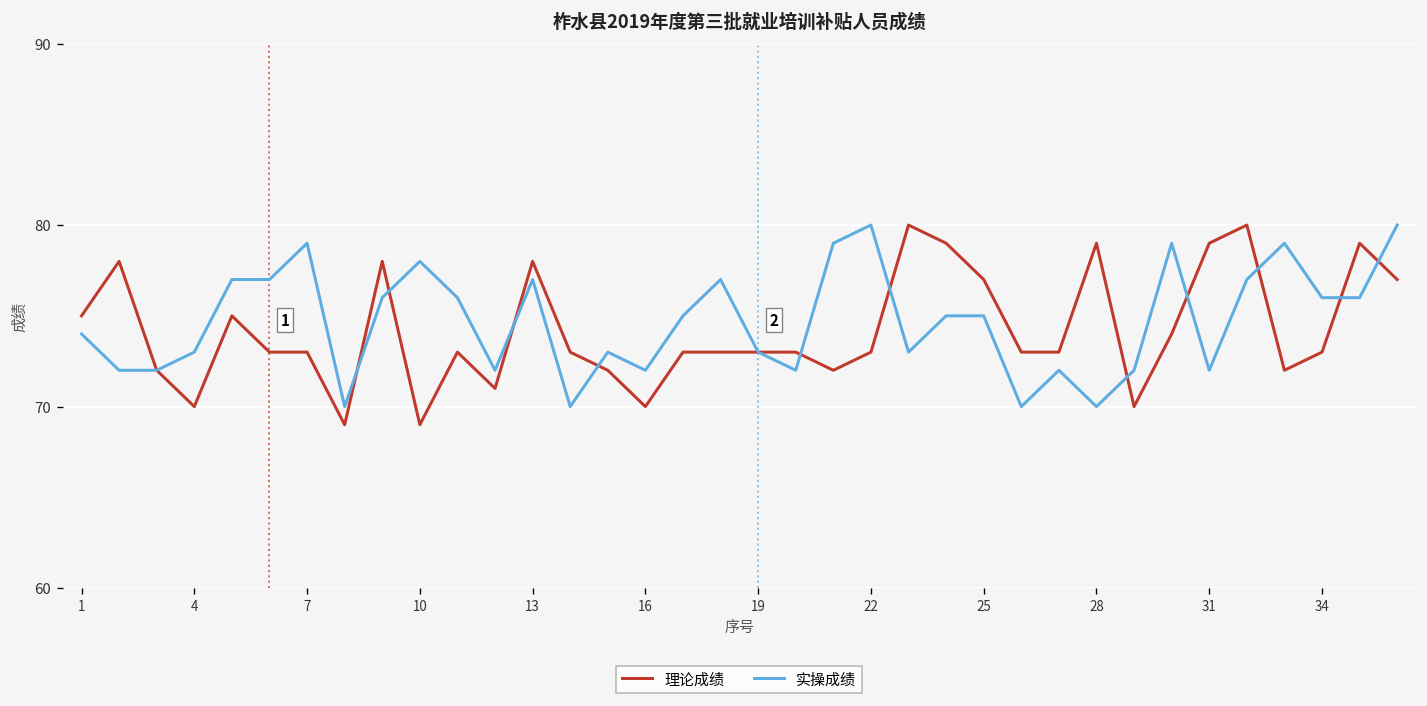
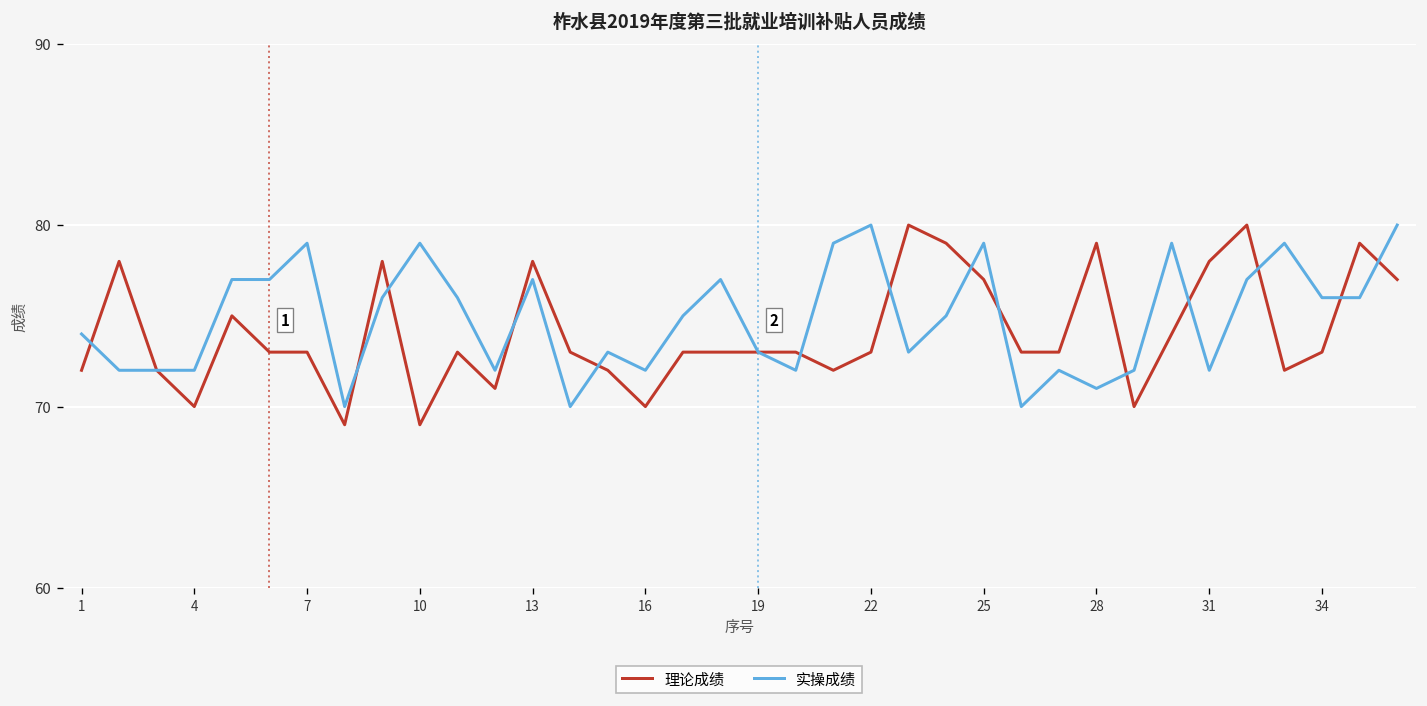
理论成绩, 1: 75 -> 72
实操成绩, 4: 73 -> 72
实操成绩, 10: 78 -> 79
实操成绩, 25: 75 -> 79
实操成绩, 28: 70 -> 71
理论成绩, 31: 79 -> 78
